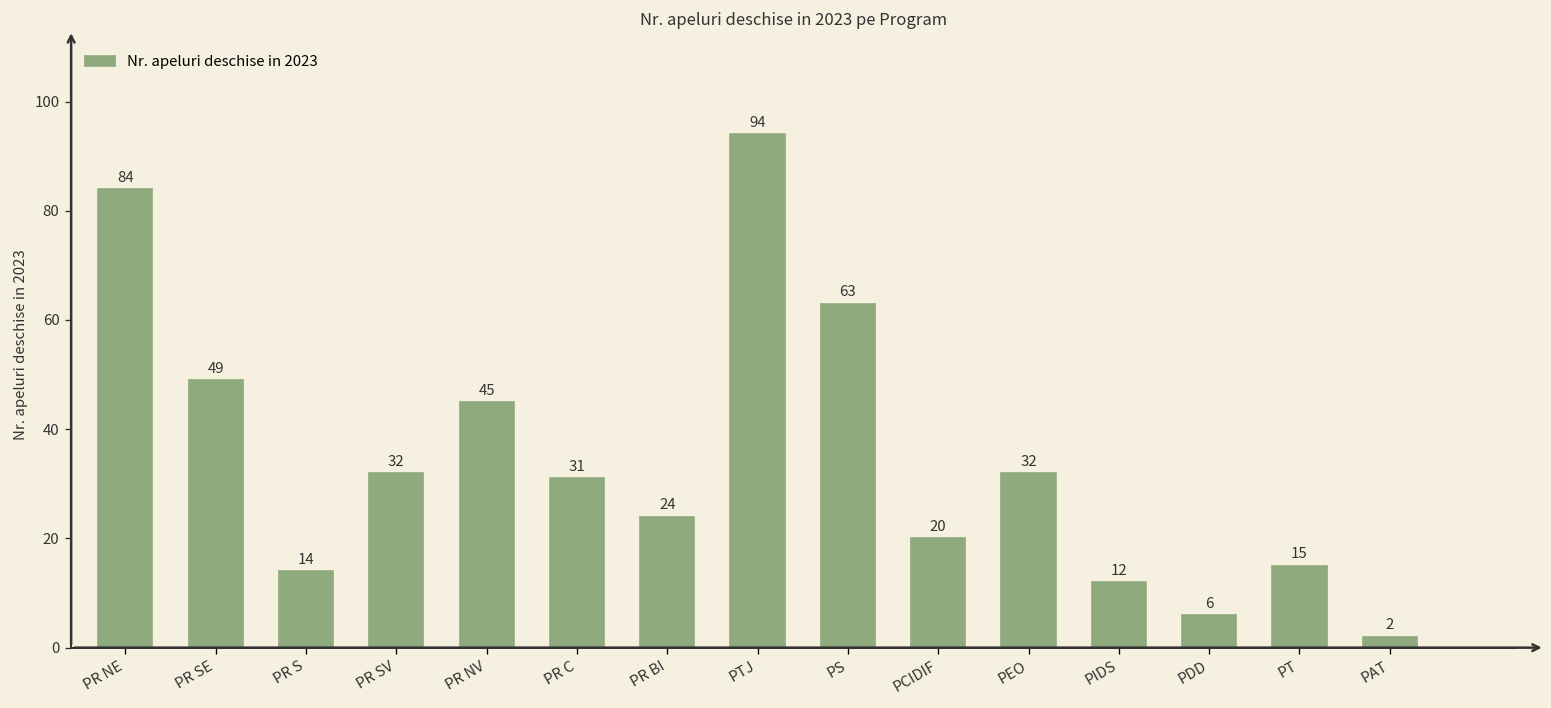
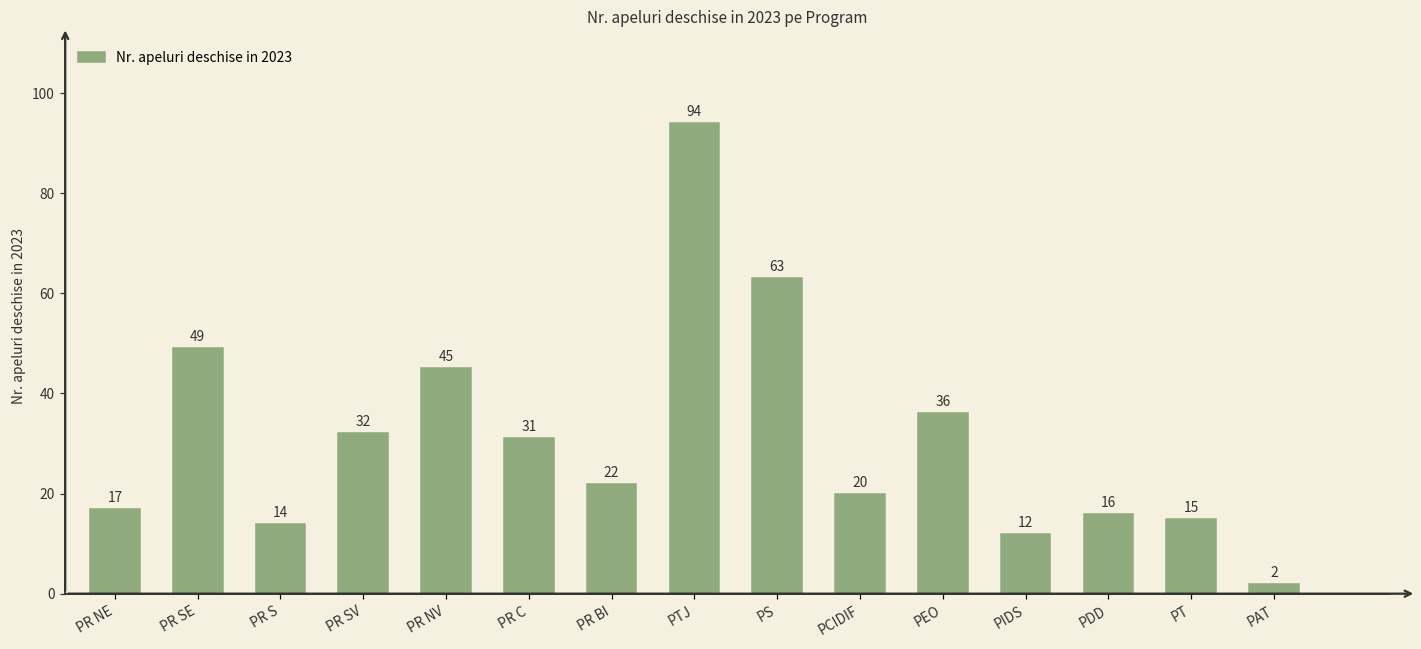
PR NE: 84 -> 17
PR BI: 24 -> 22
PEO: 32 -> 36
PDD: 6 -> 16
